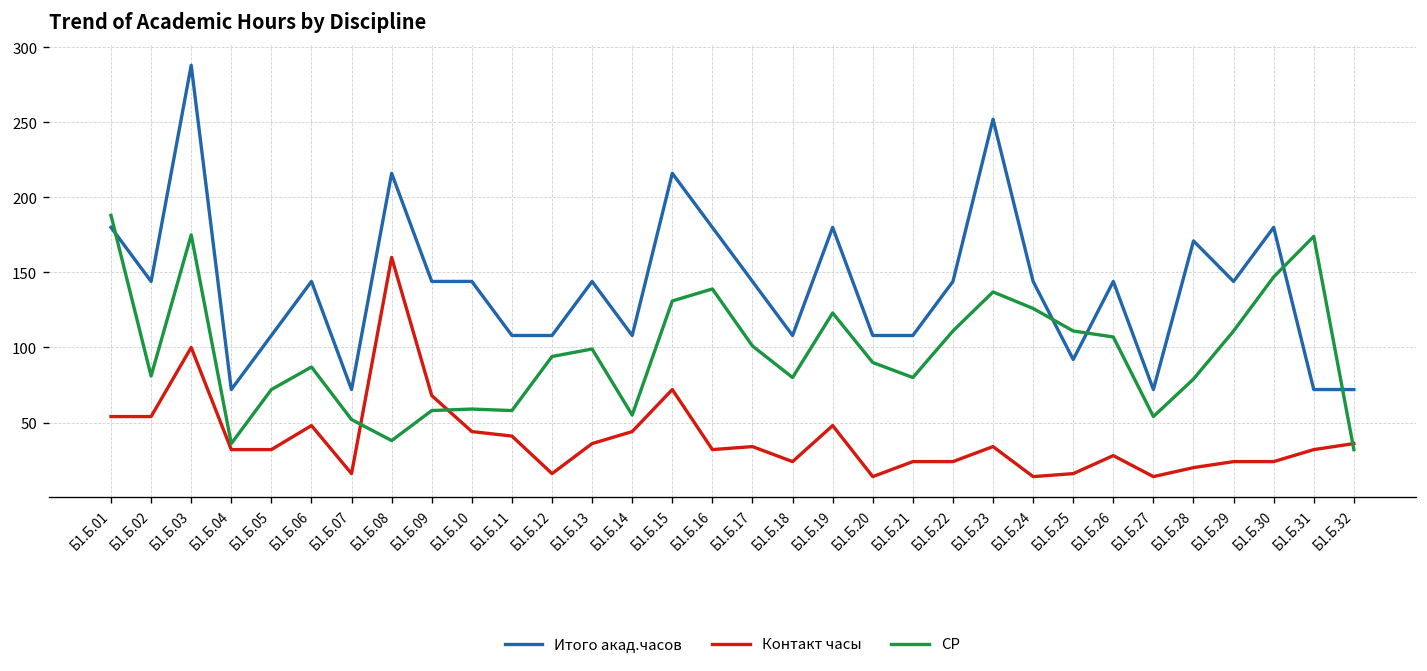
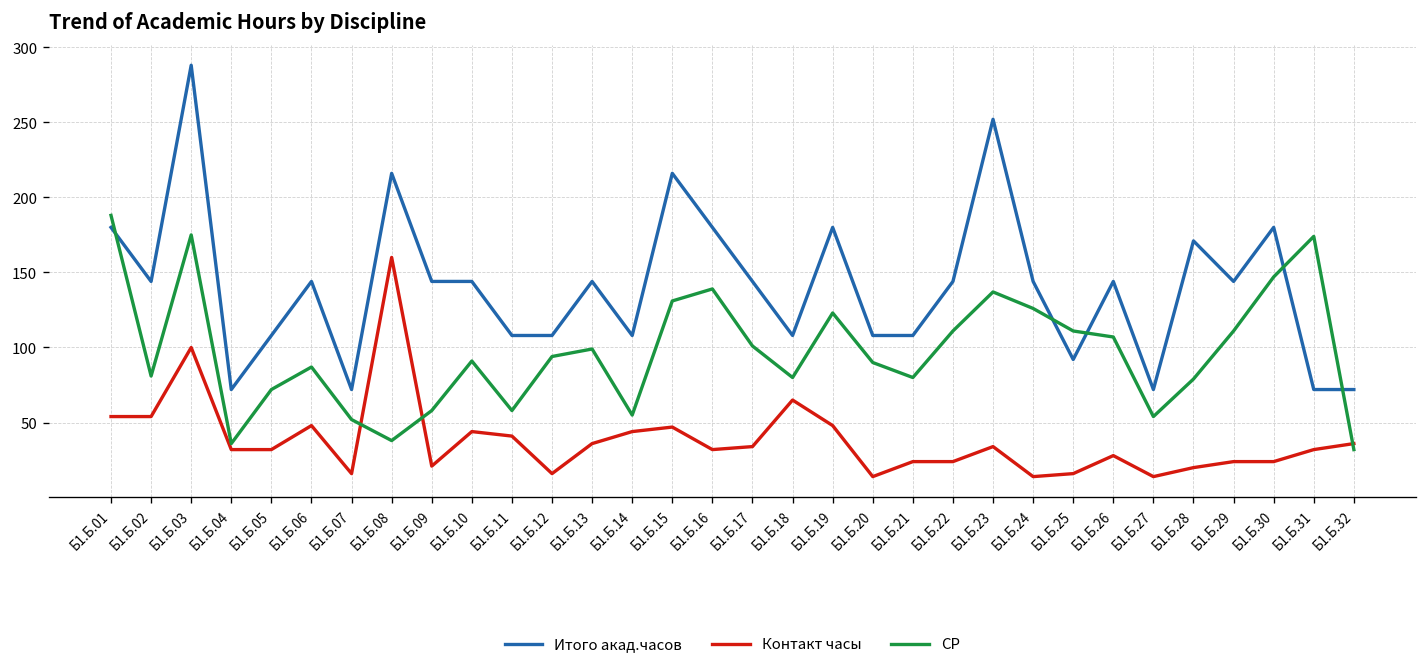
Контакт часы, Б1.Б.09: 68 -> 21
СР, Б1.Б.10: 59 -> 91
Контакт часы, Б1.Б.15: 72 -> 47
Контакт часы, Б1.Б.18: 24 -> 65
